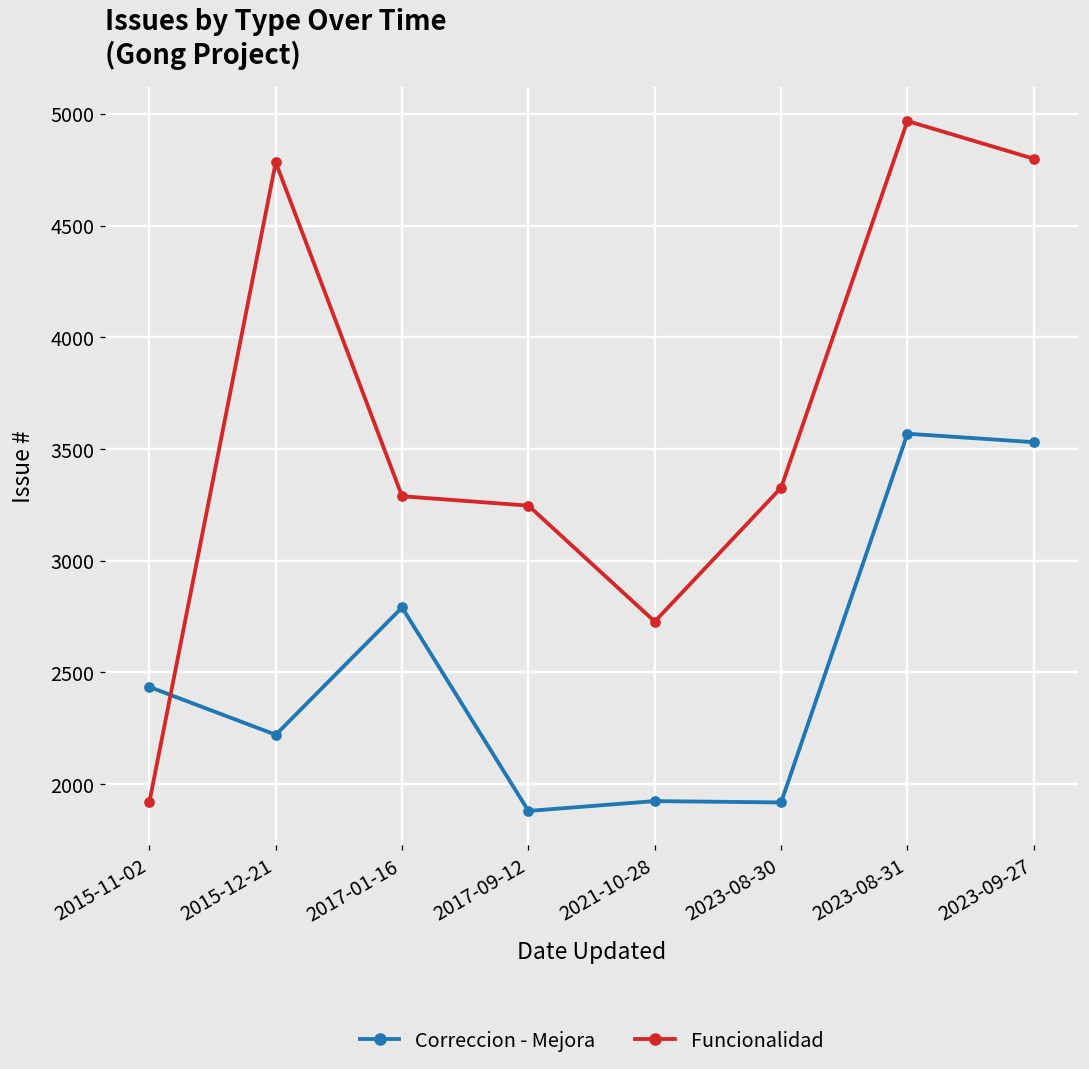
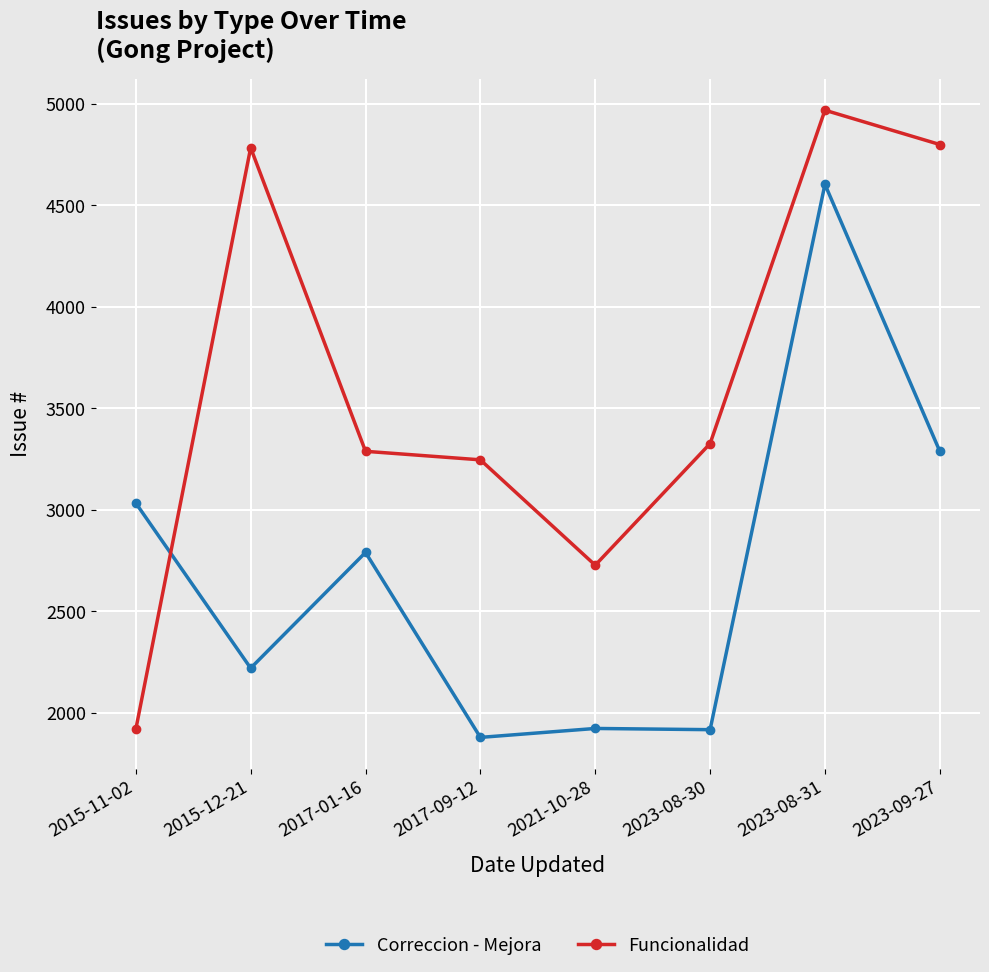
Correccion - Mejora, 2015-11-02: 2430 -> 3030
Correccion - Mejora, 2023-08-31: 3570 -> 4600
Correccion - Mejora, 2023-09-27: 3530 -> 3290
